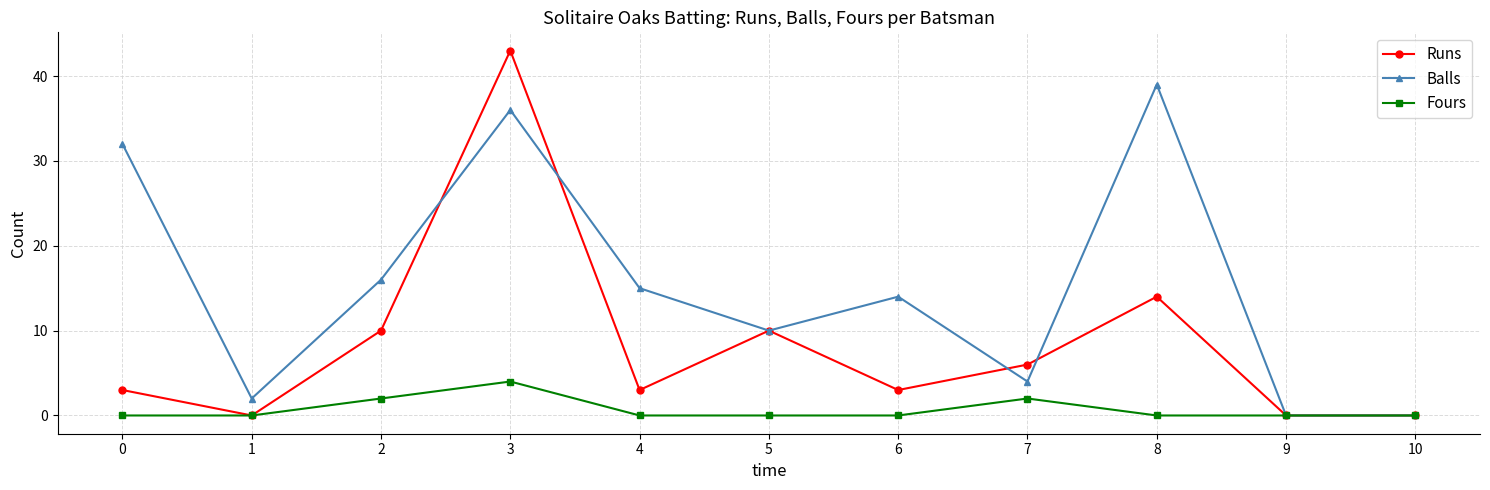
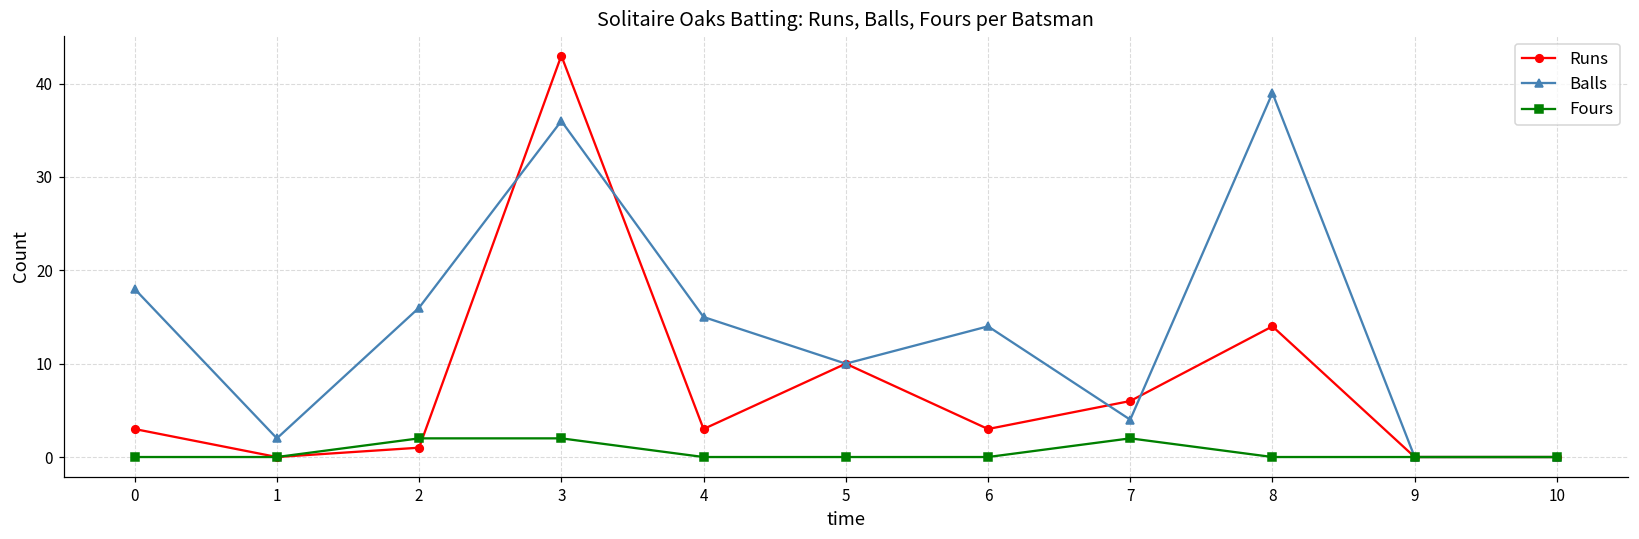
Balls, 0: 32 -> 18
Runs, 2: 10 -> 1
Fours, 3: 4 -> 2
